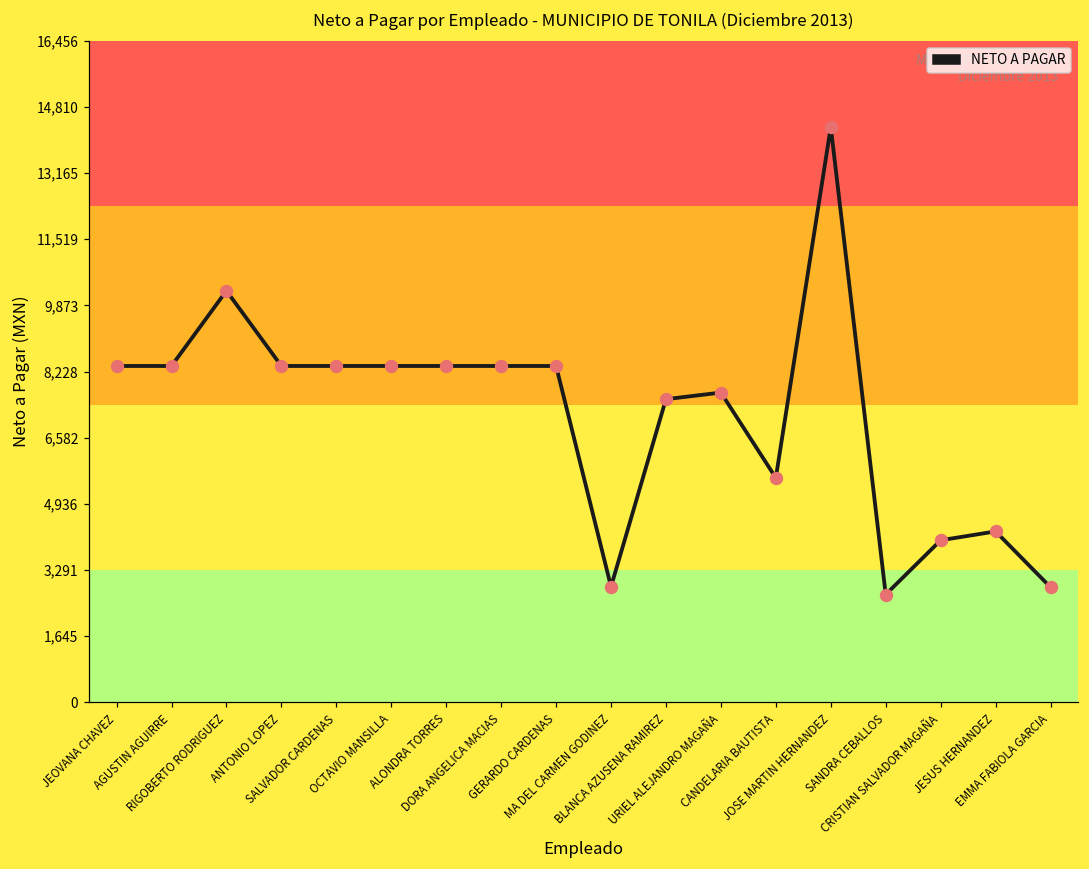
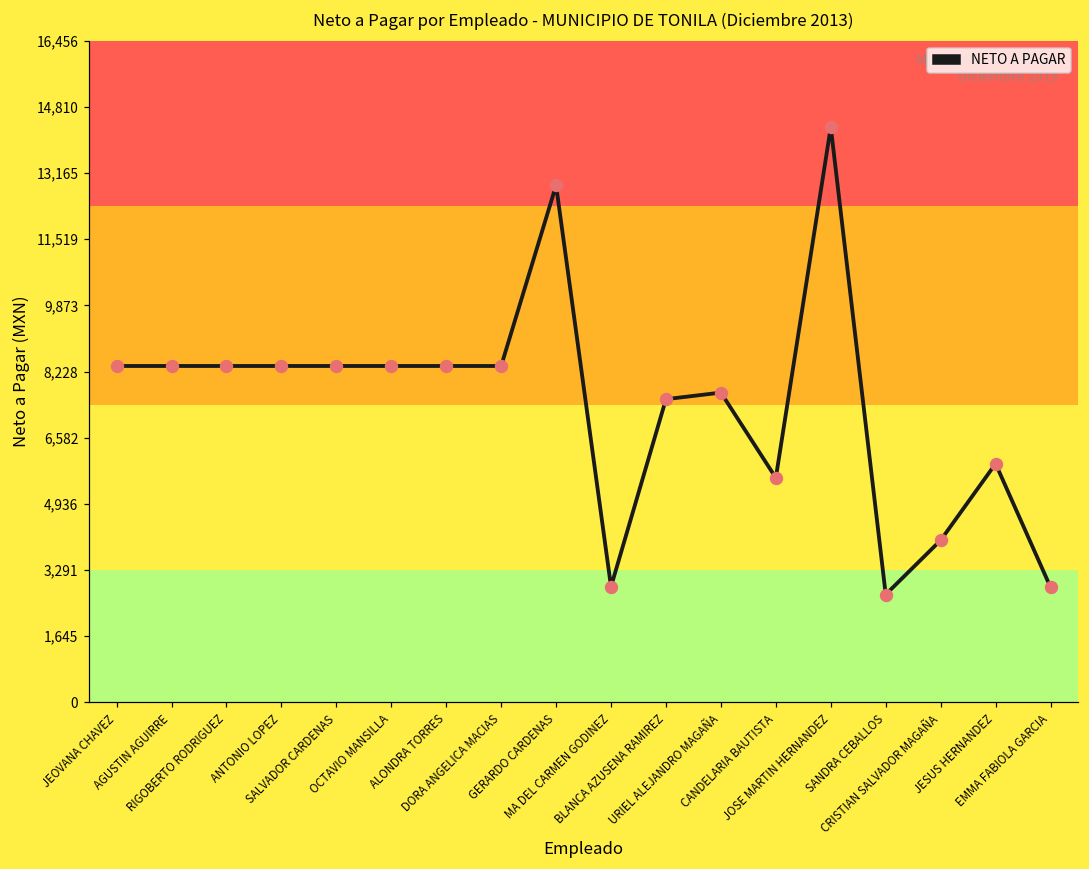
RIGOBERTO RODRIGUEZ: 10,200 -> 8,400
GERARDO CARDENAS: 8,400 -> 12,900
JESUS HERNANDEZ: 4,300 -> 5,900
